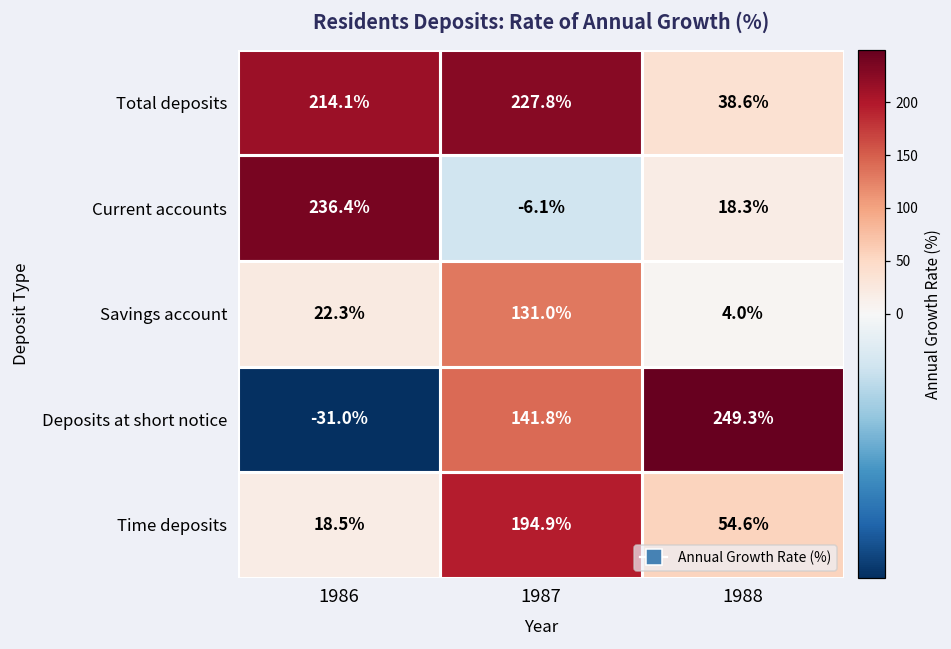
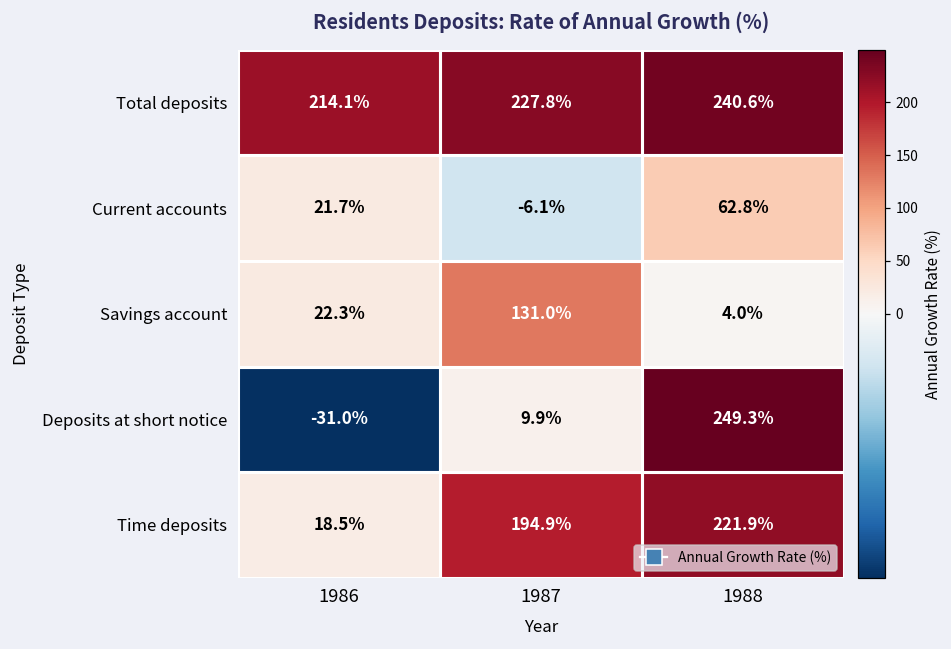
Total deposits, 1988: 38.6% -> 240.6%
Current accounts, 1986: 236.4% -> 21.7%
Current accounts, 1988: 18.3% -> 62.8%
Deposits at short notice, 1987: 141.8% -> 9.9%
Time deposits, 1988: 54.6% -> 221.9%
